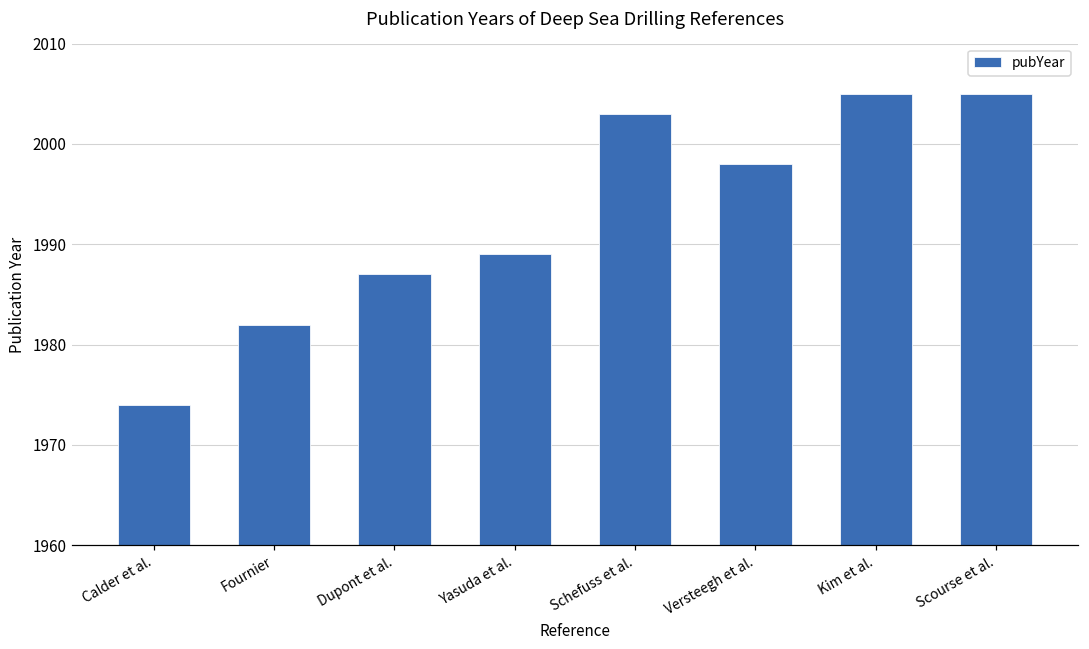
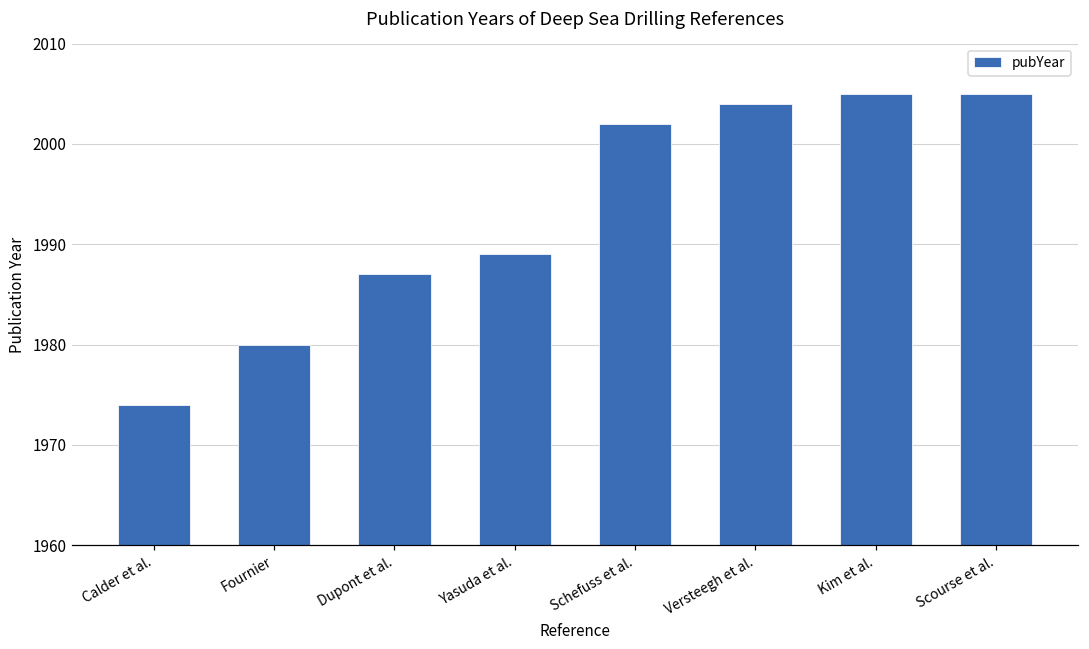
Fournier: 1982 -> 1980
Schefuss et al.: 2003 -> 2002
Versteegh et al.: 1998 -> 2004
